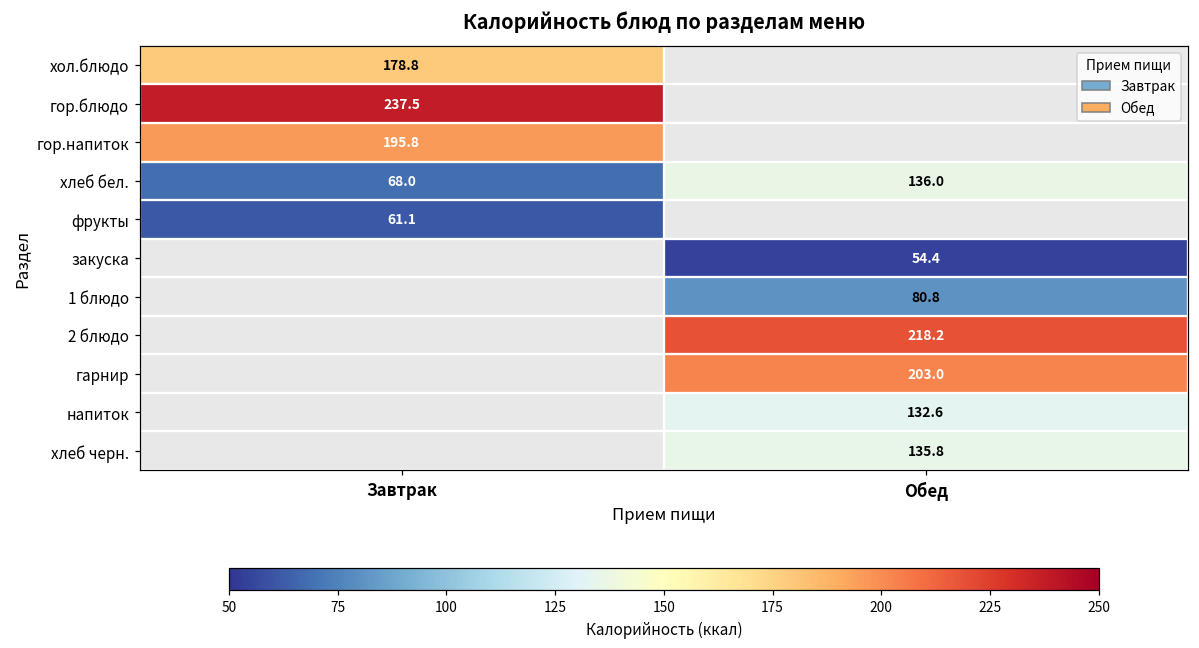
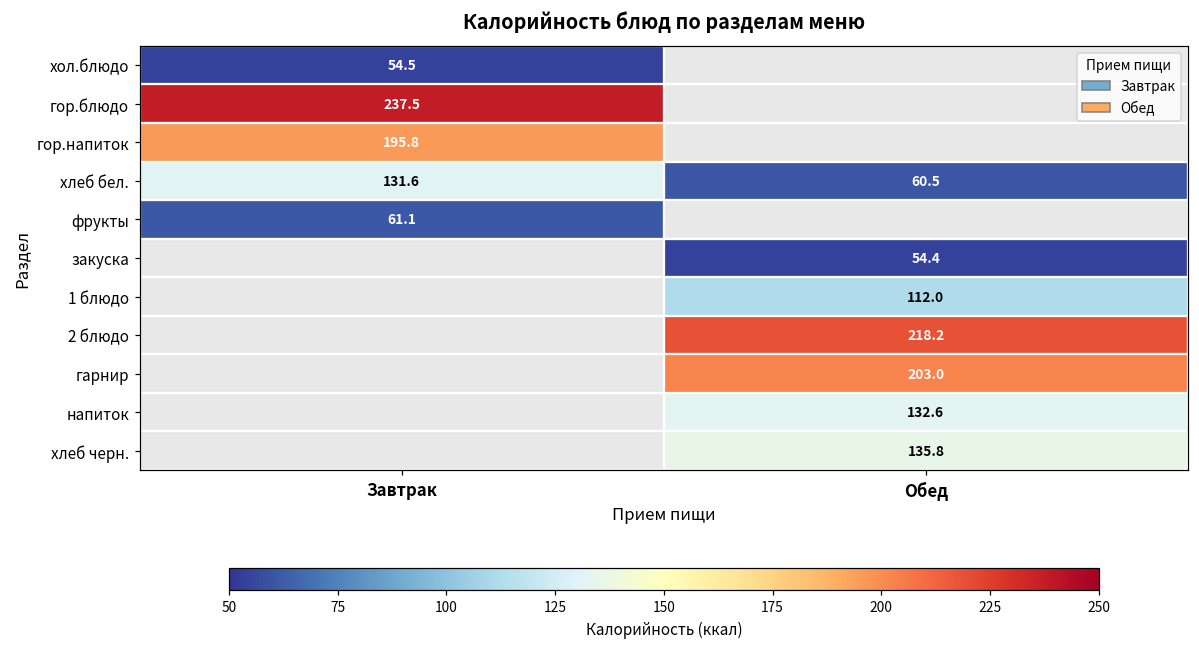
хол.блюдо, Завтрак: 178.8 -> 54.5
хлеб бел., Завтрак: 68.0 -> 131.6
хлеб бел., Обед: 136.0 -> 60.5
1 блюдо, Обед: 80.8 -> 112.0
